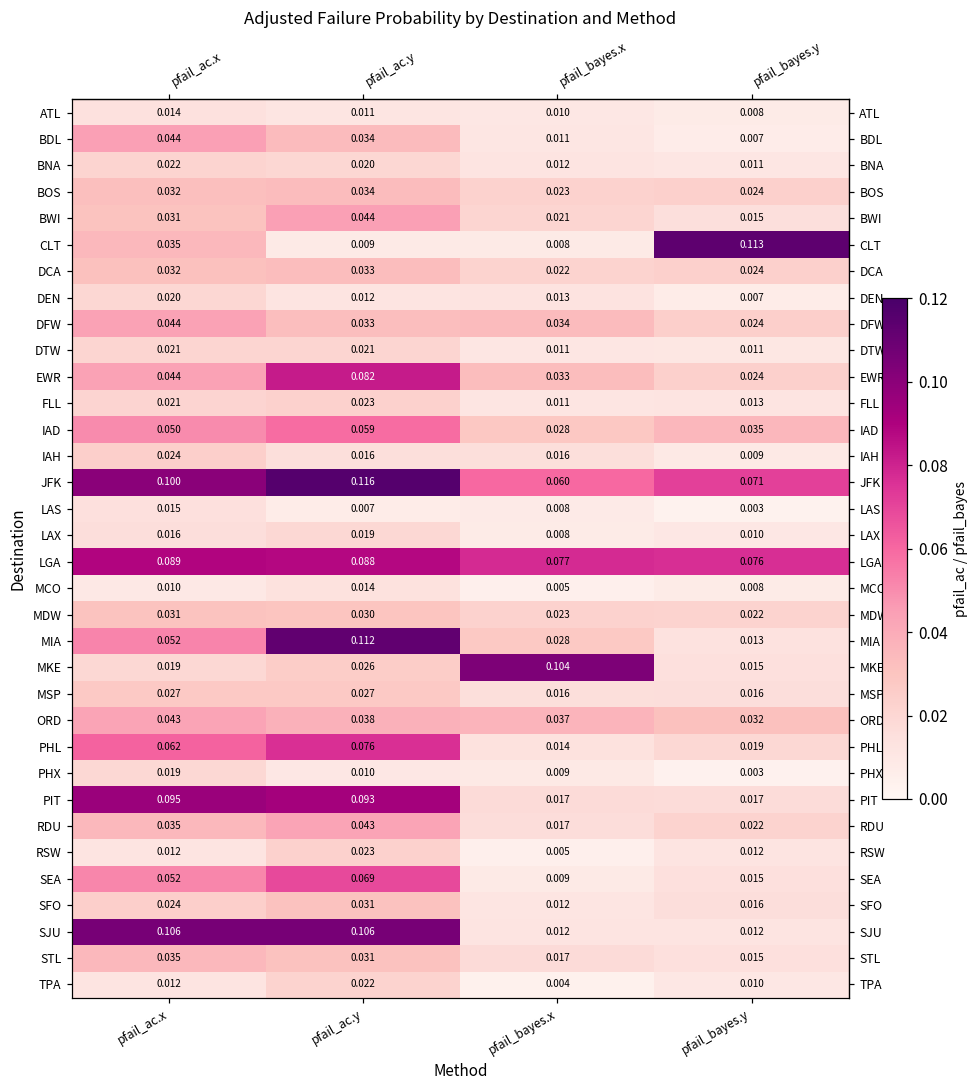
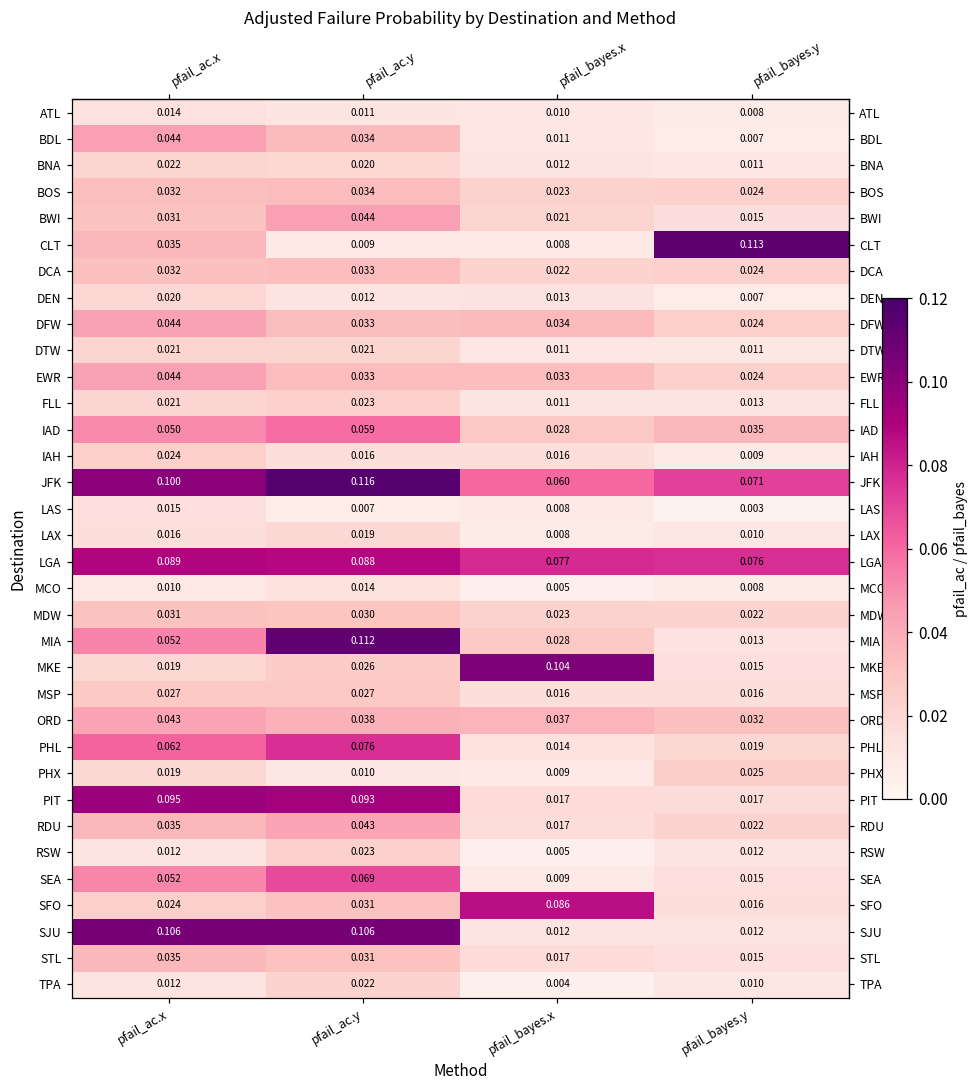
EWR, pfail_ac.y: 0.082 -> 0.033
PHX, pfail_bayes.y: 0.003 -> 0.025
SFO, pfail_bayes.x: 0.012 -> 0.086
